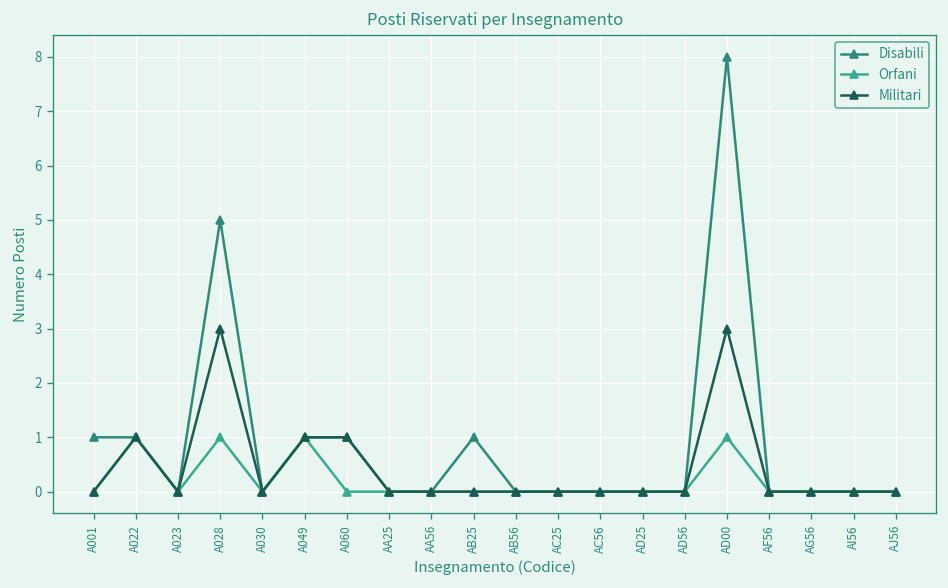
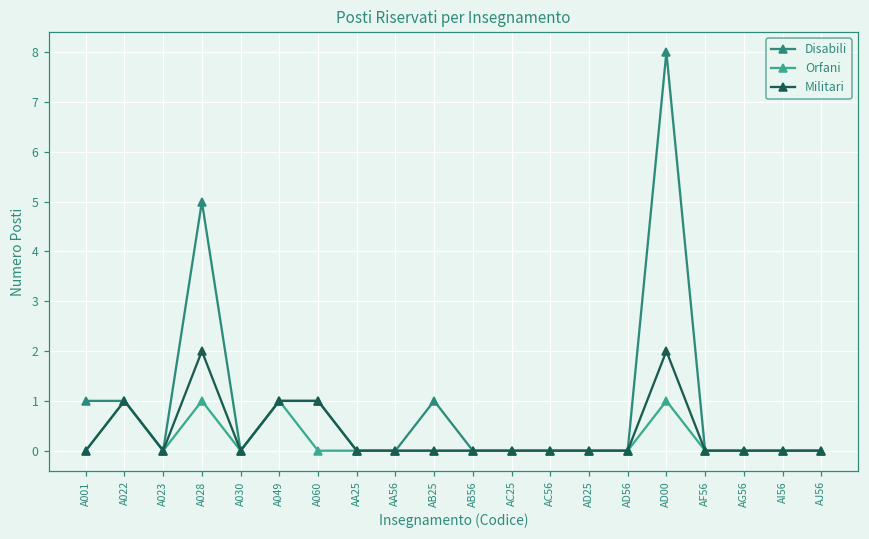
Militari, A028: 3 -> 2
Militari, AD00: 3 -> 2
